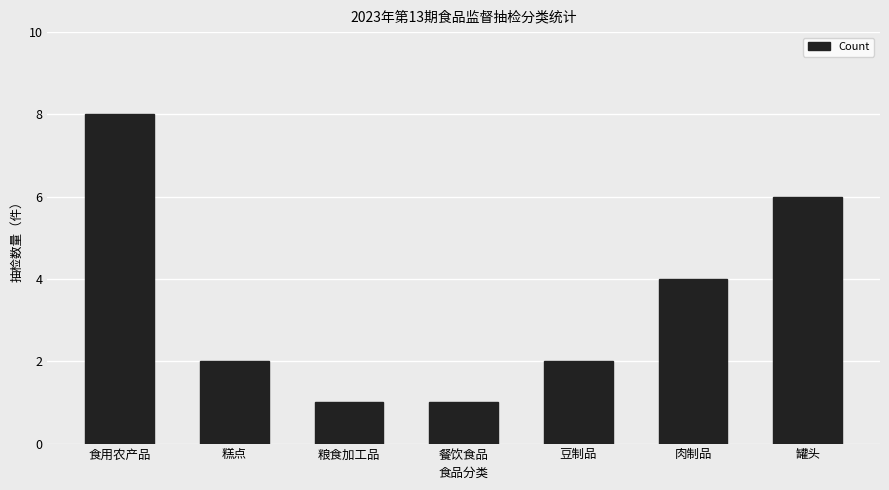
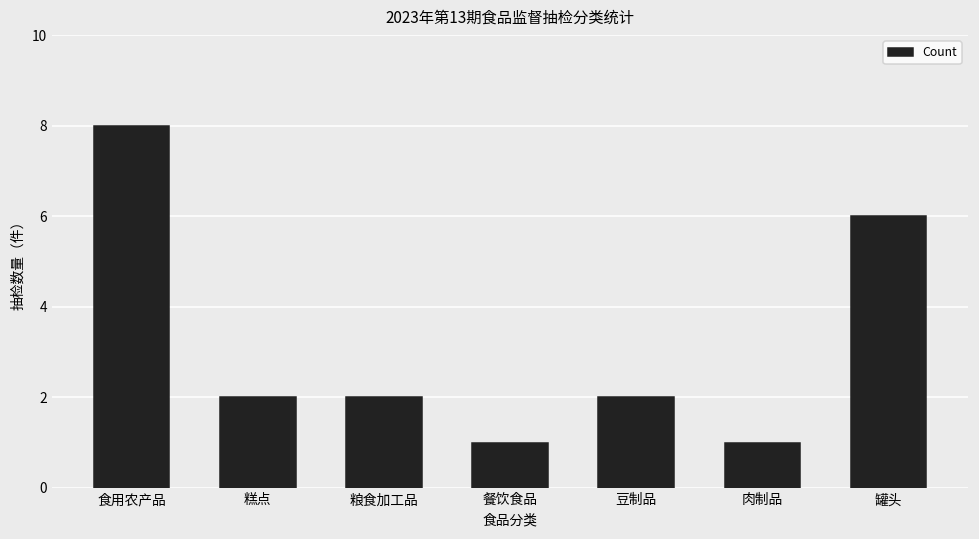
粮食加工品: 1 -> 2
肉制品: 4 -> 1
